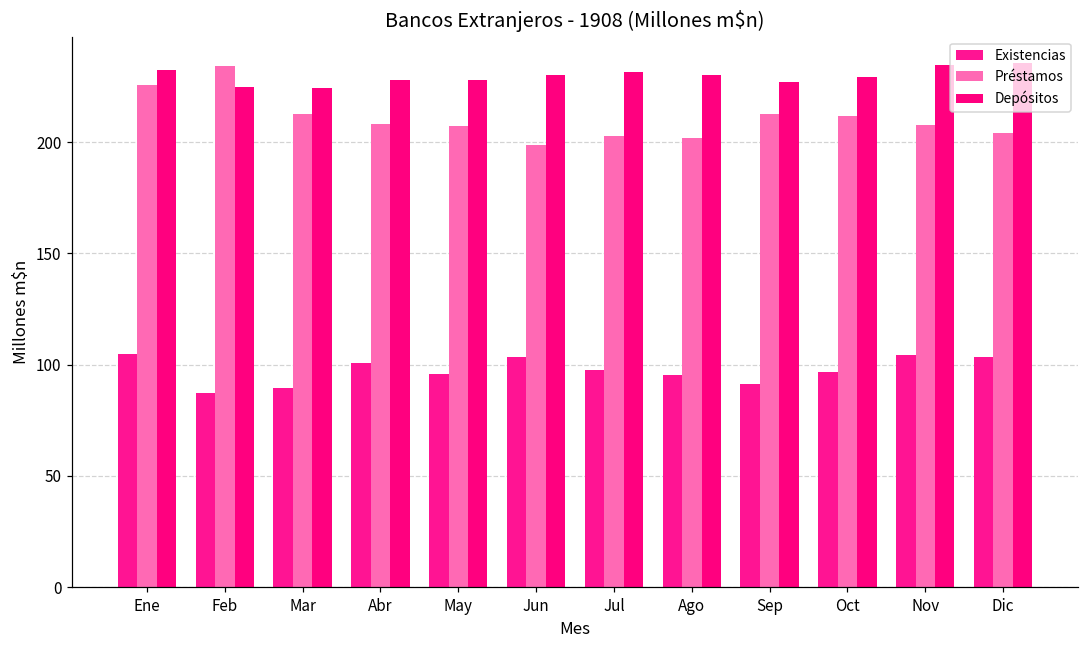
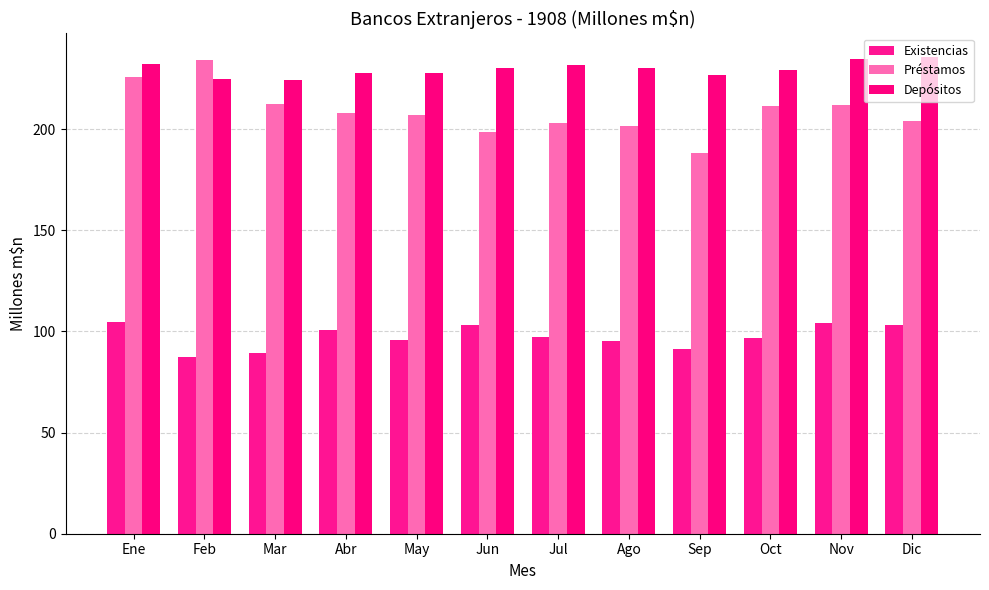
Préstamos, Sep: 213 -> 188
Préstamos, Nov: 208 -> 212
